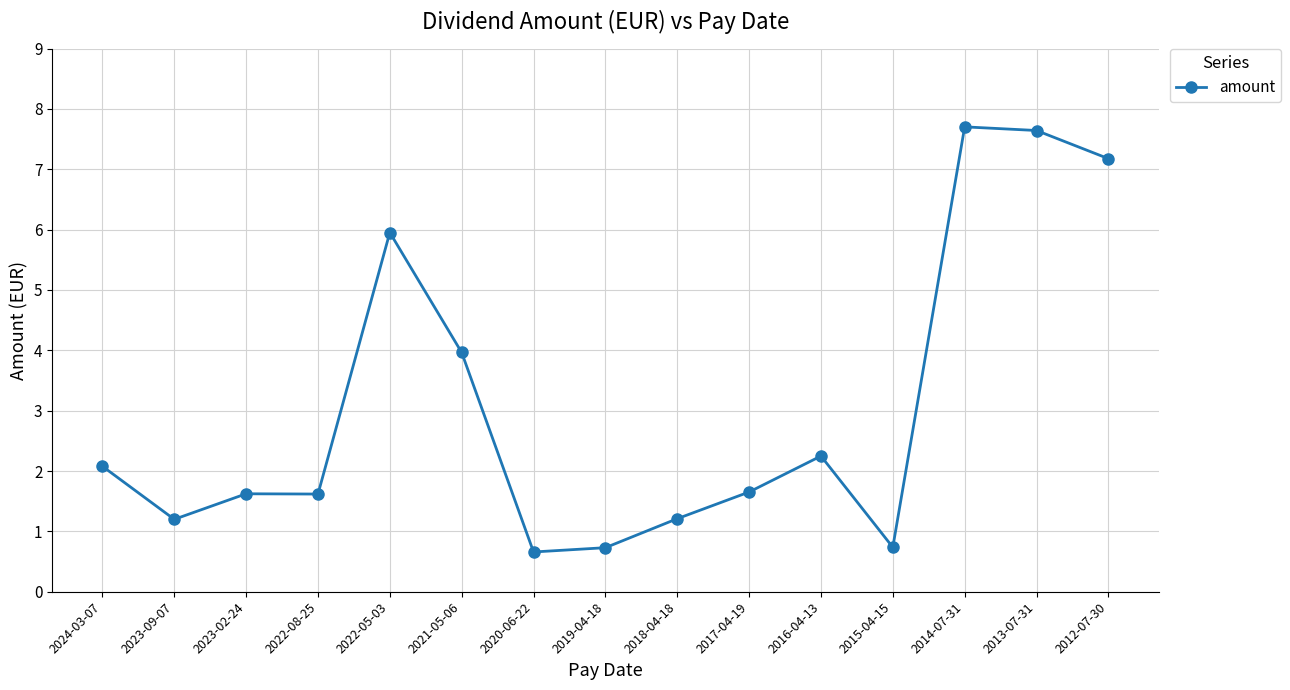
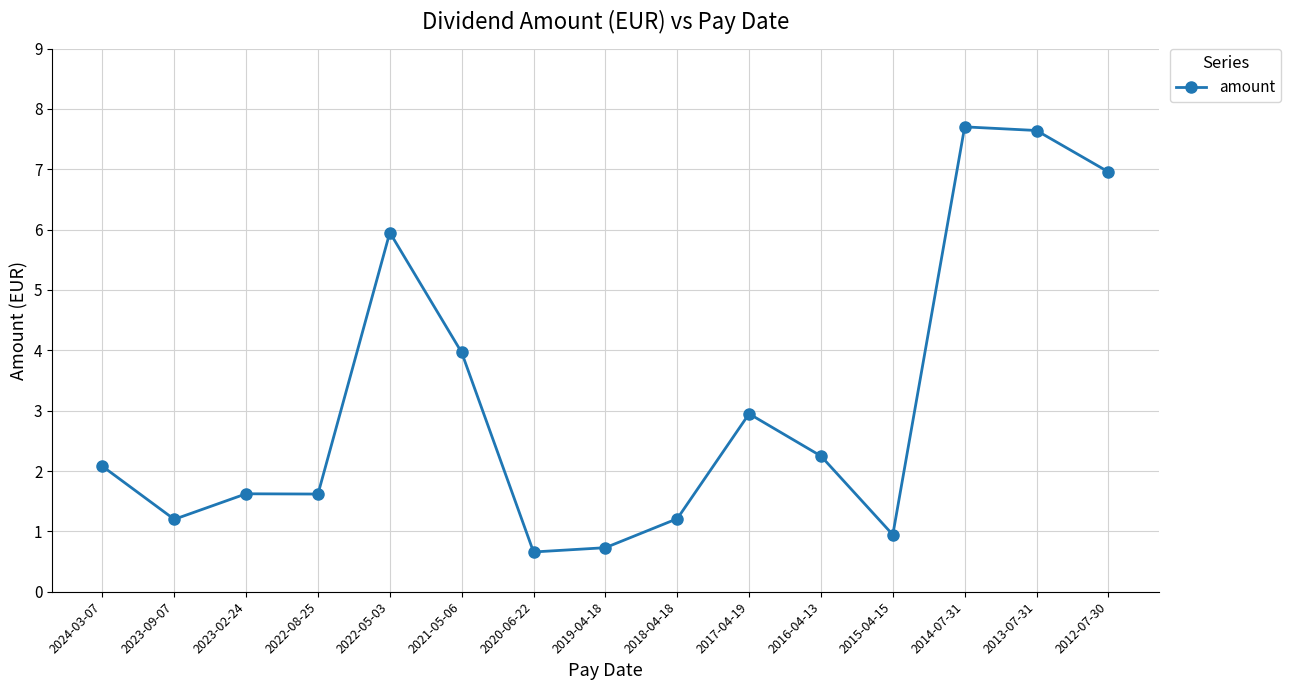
2017-04-19: 1.7 -> 2.9
2015-04-15: 0.7 -> 0.9
2012-07-30: 7.2 -> 7.0
